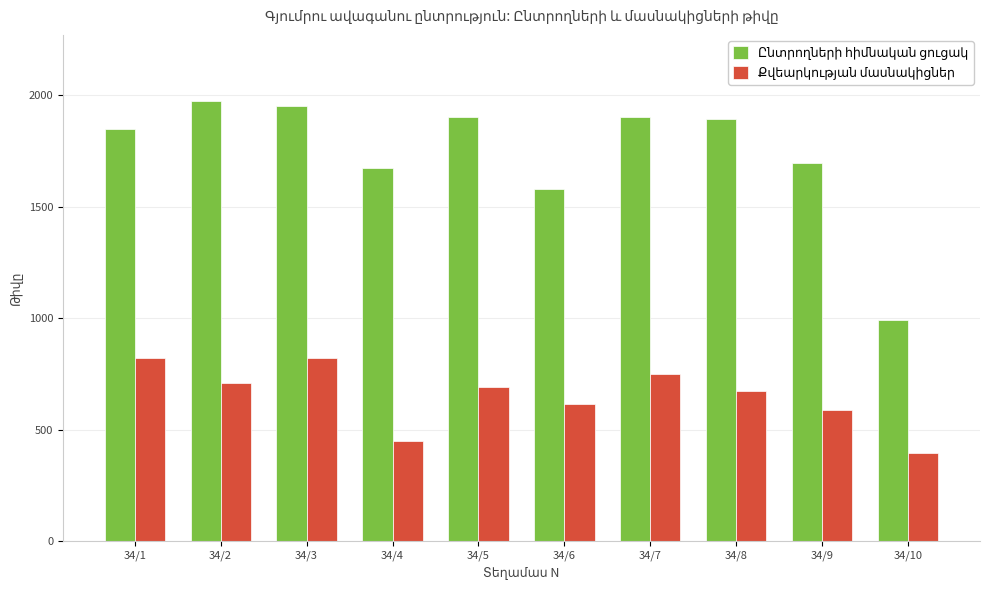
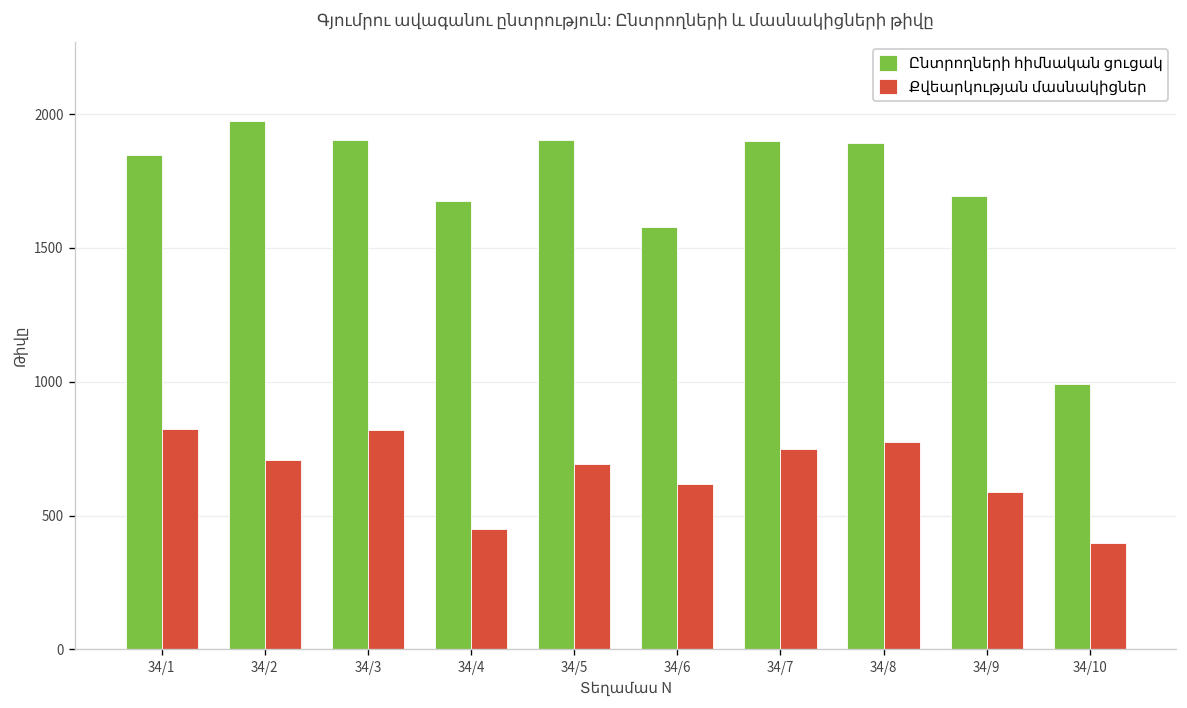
Ընտրողների հիմնական ցուցակ, 34/3: 1950 -> 1910
Քվեարկության մասնակիցներ, 34/8: 670 -> 780
